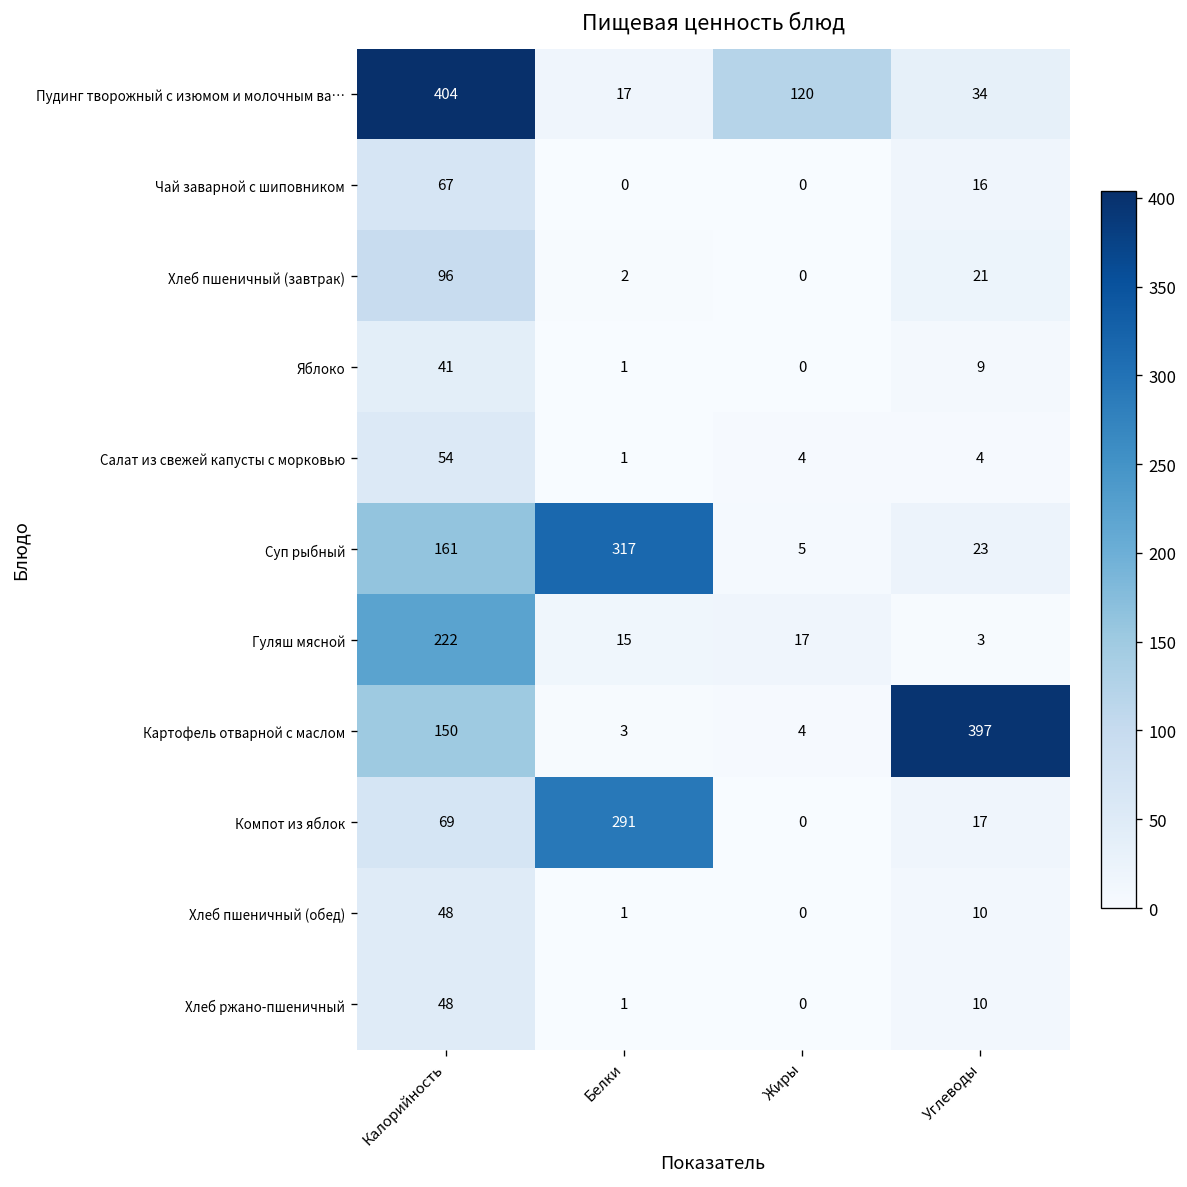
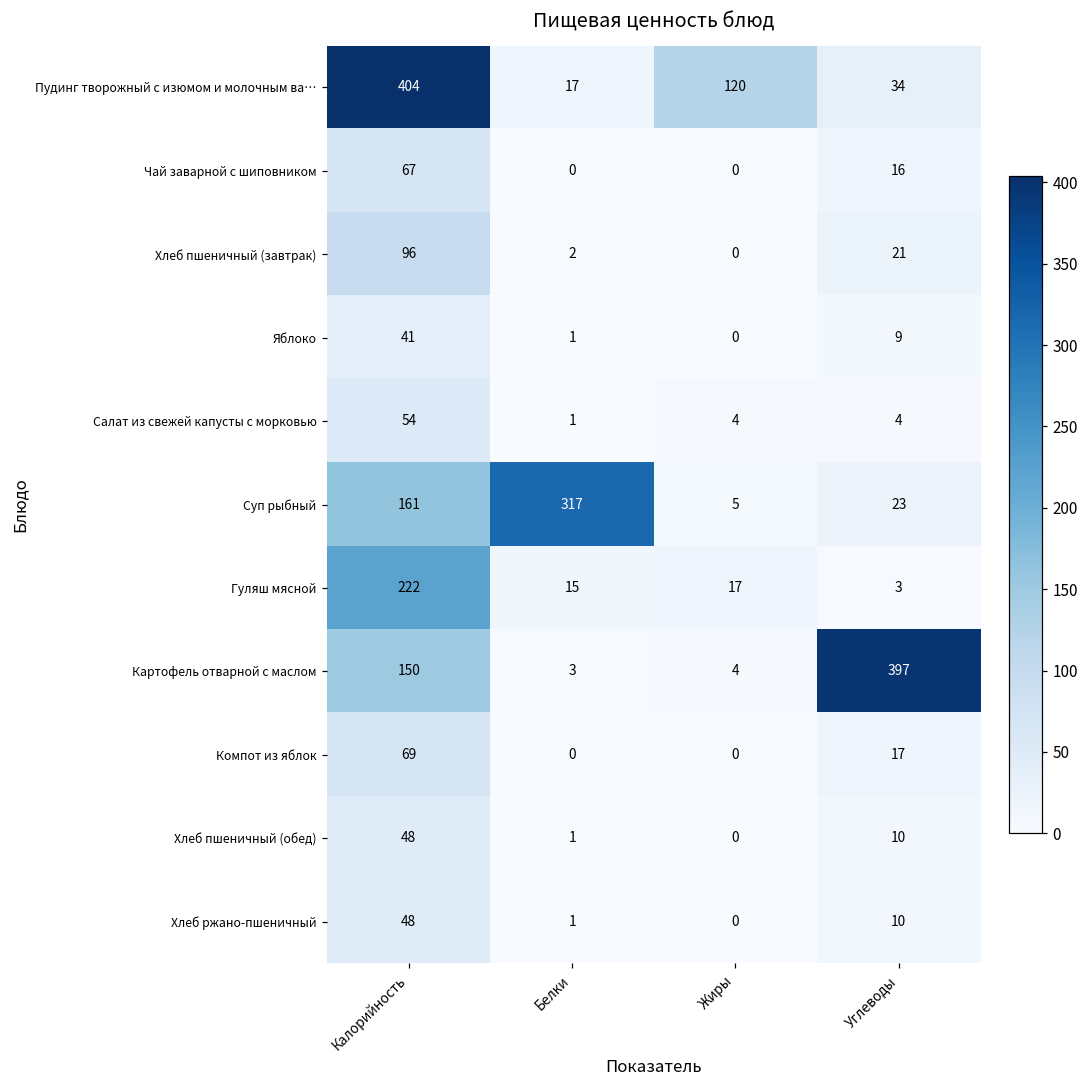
Компот из яблок, Белки: 291 -> 0
